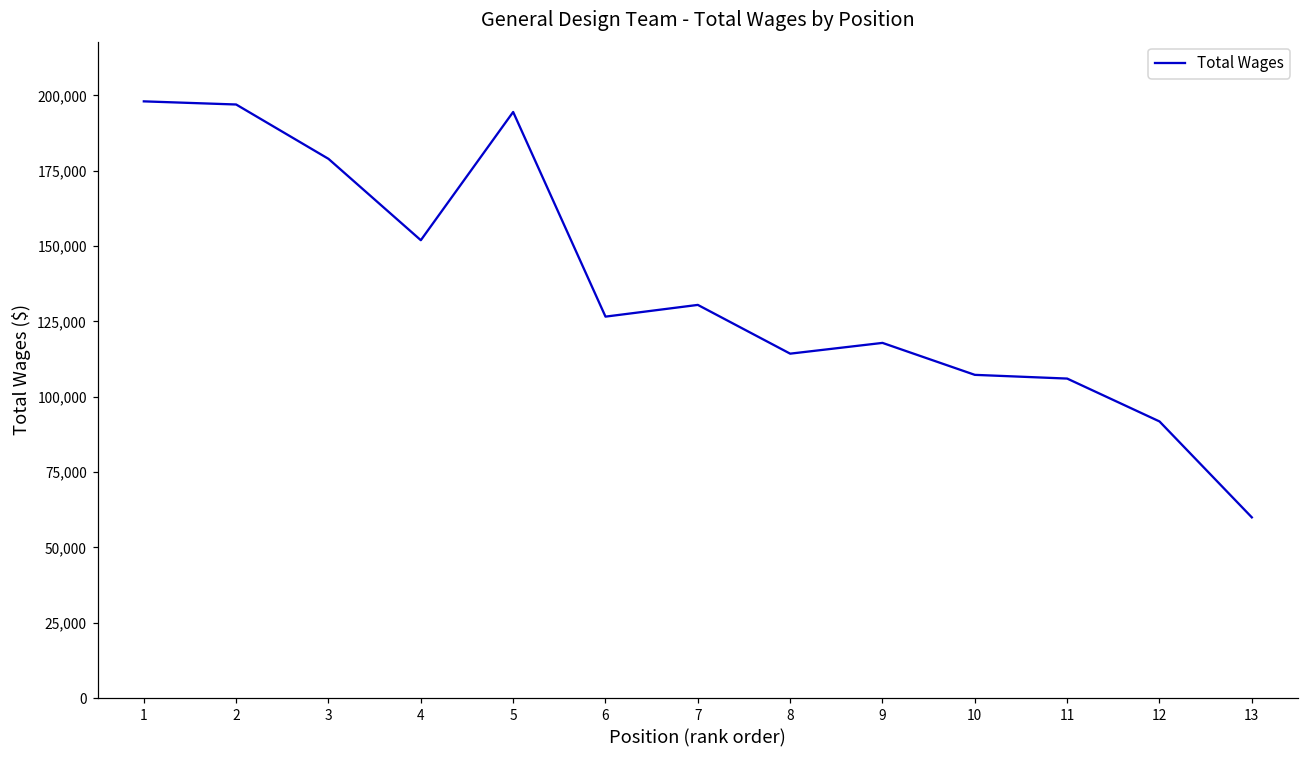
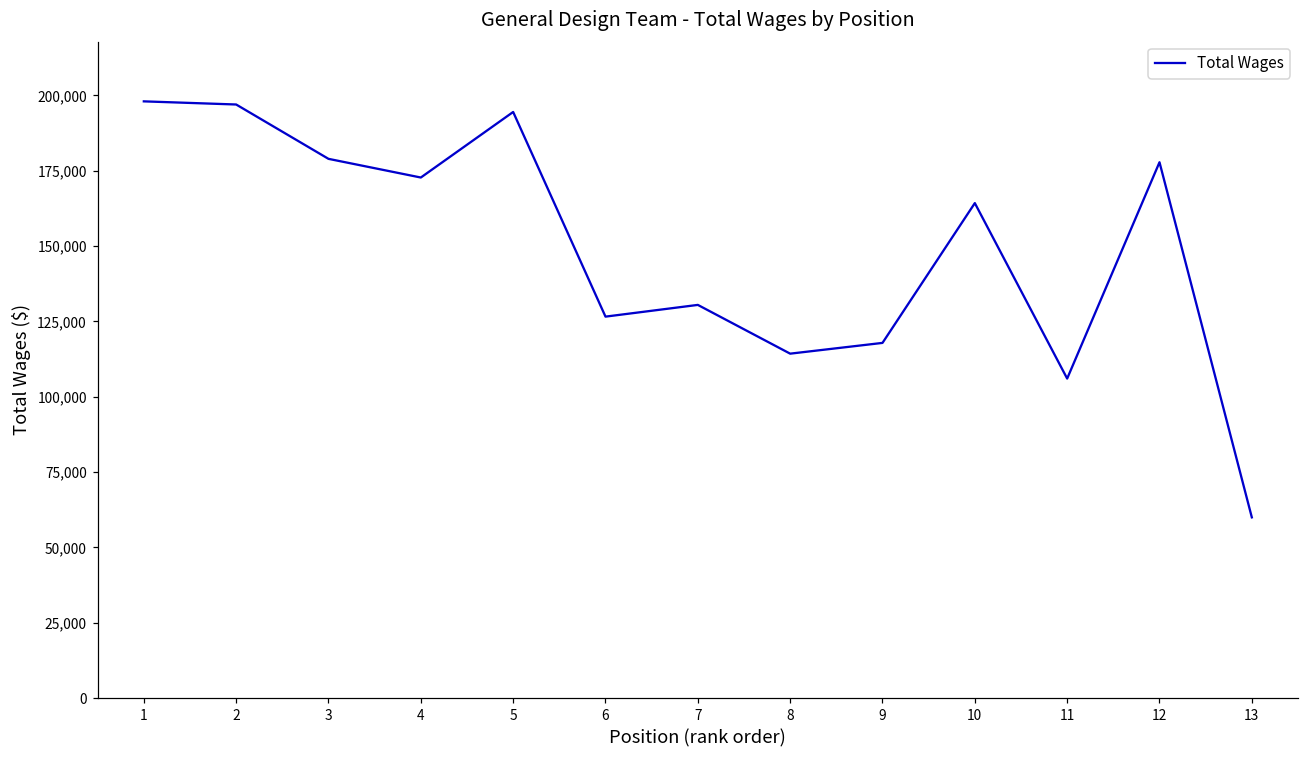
4: 152,000 -> 173,000
10: 107,000 -> 164,000
12: 92,000 -> 178,000
